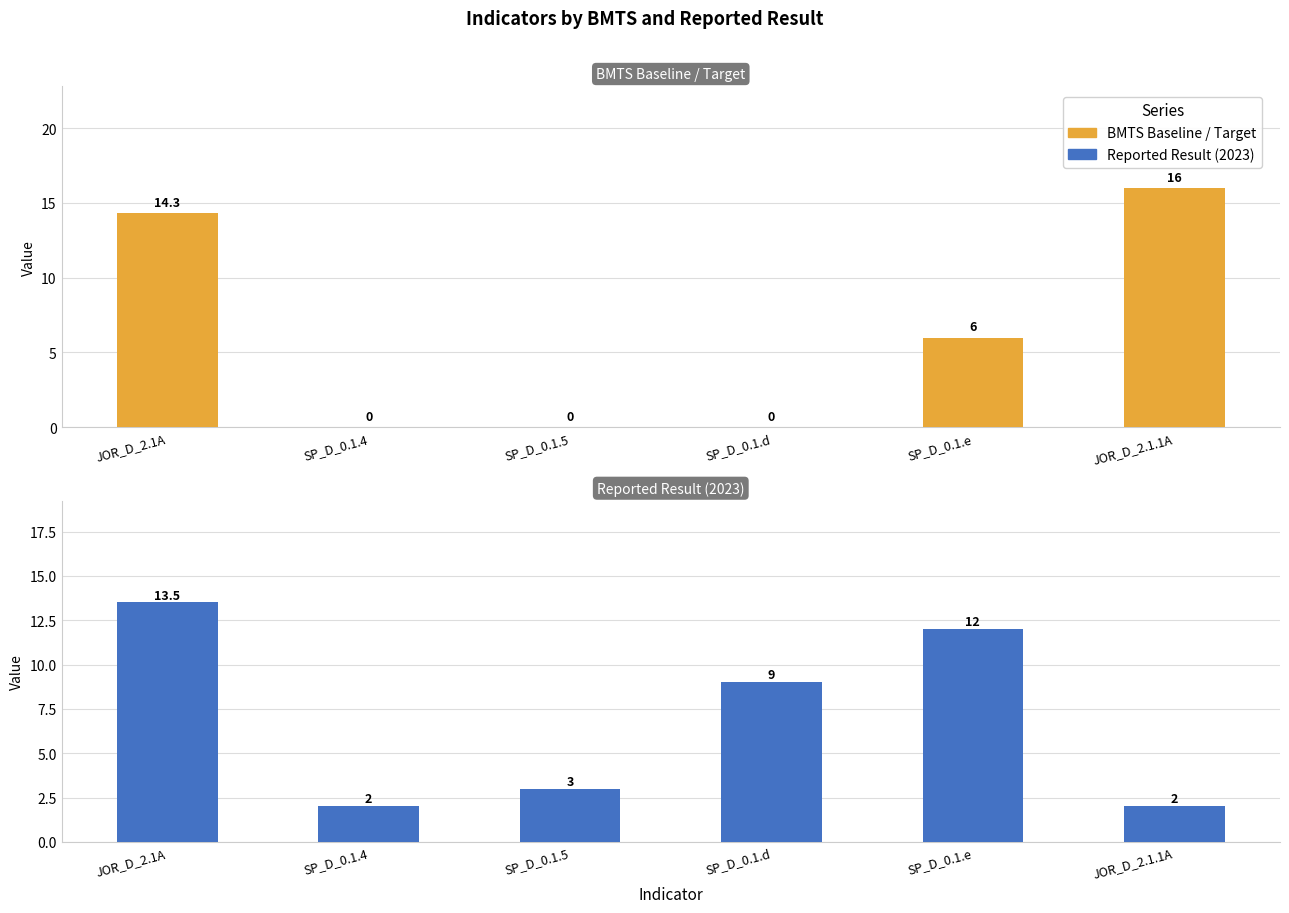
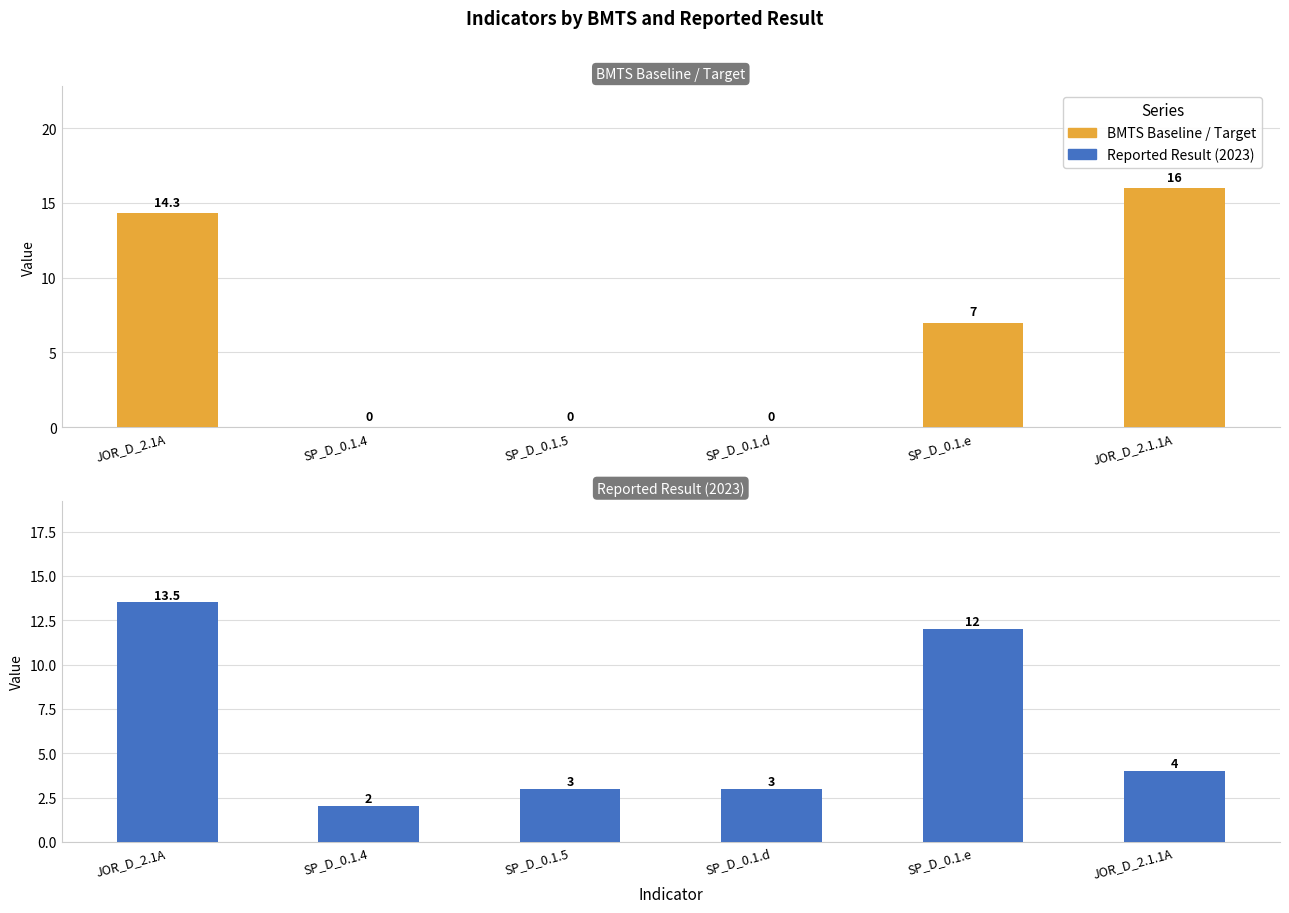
BMTS Baseline / Target, SP_D_0.1.e: 6 -> 7
Reported Result (2023), SP_D_0.1.d: 9 -> 3
Reported Result (2023), JOR_D_2.1.1A: 2 -> 4
